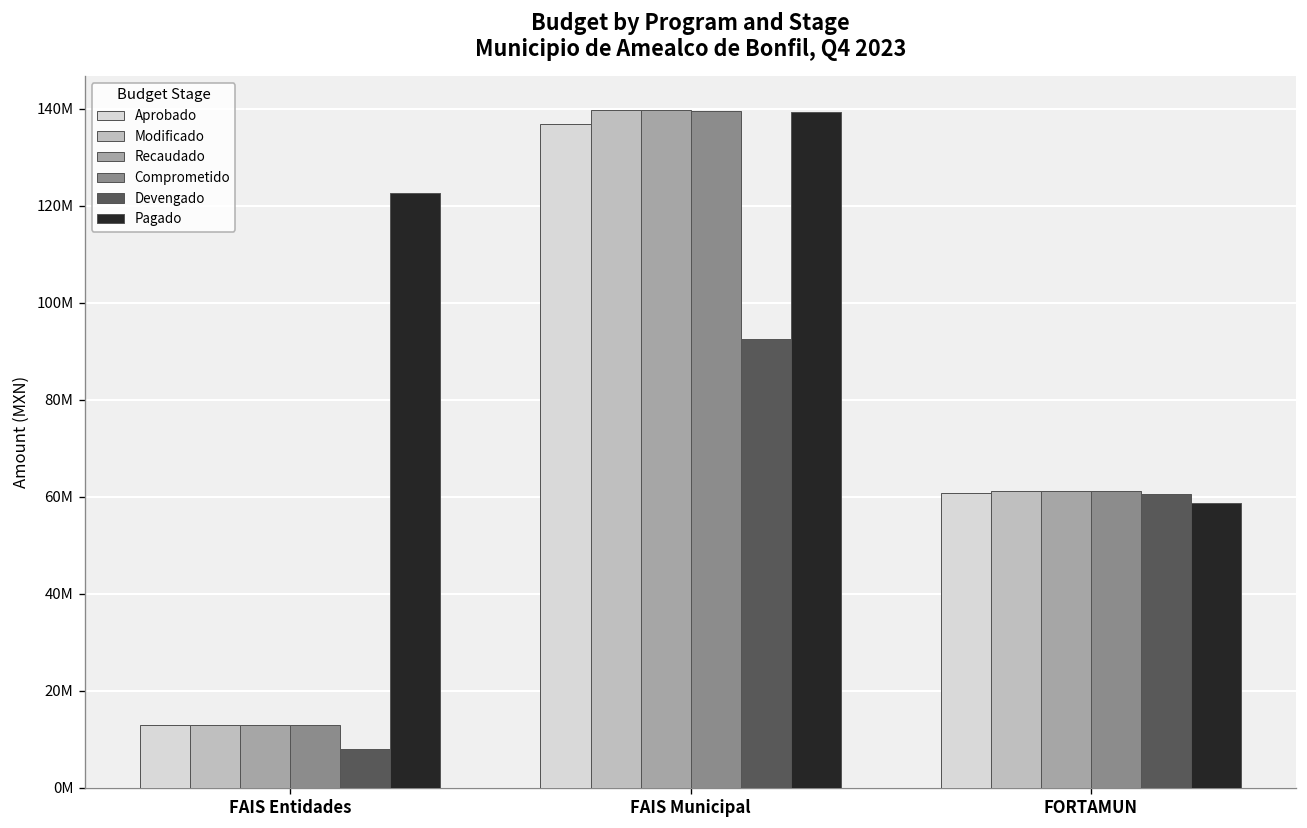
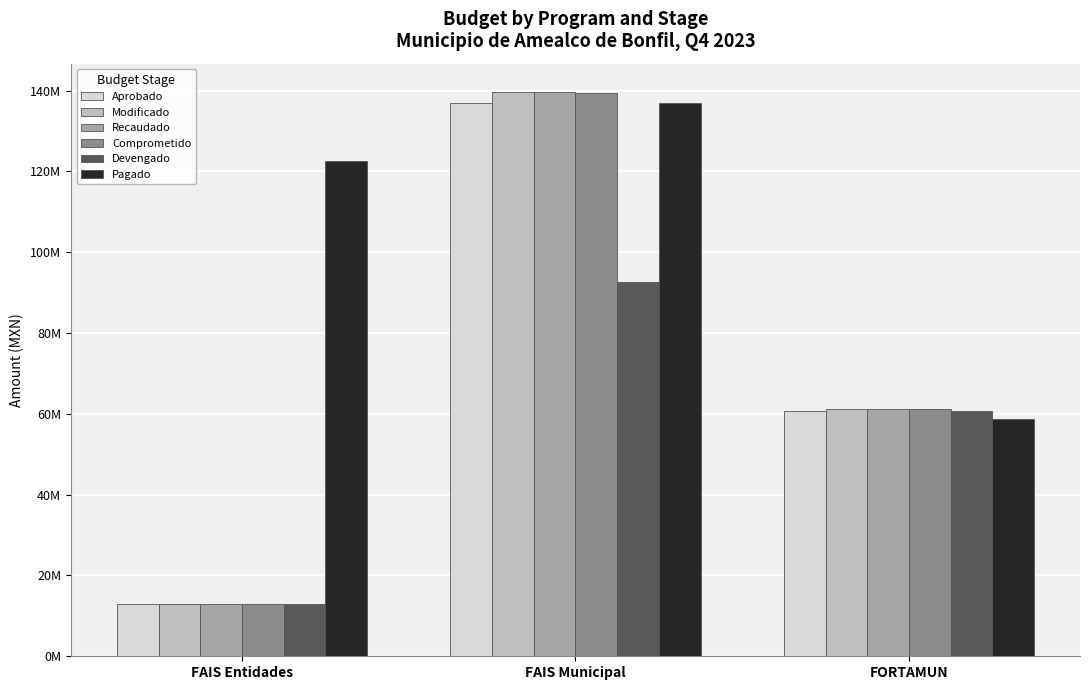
Devengado, FAIS Entidades: 8000000 -> 13000000
Pagado, FAIS Municipal: 139000000 -> 137000000
